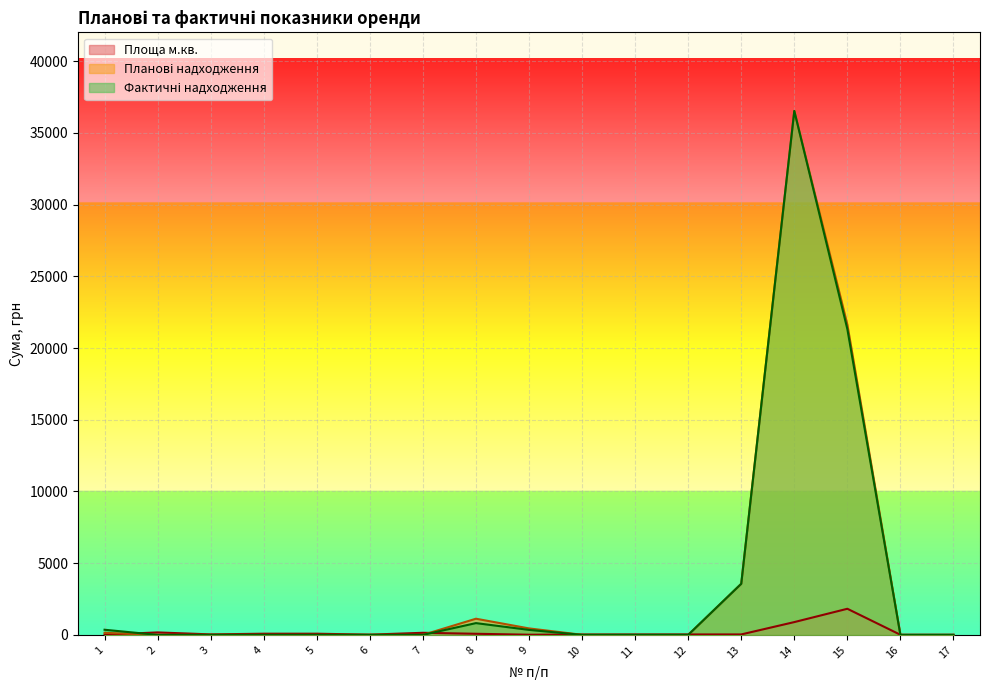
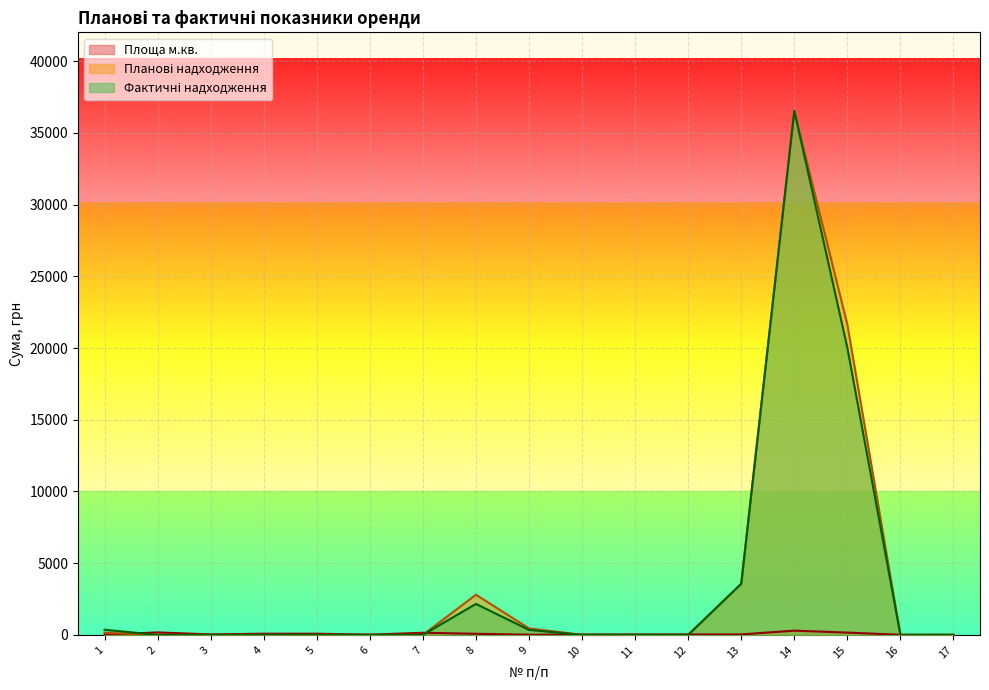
Планові надходження, 8: 1100 -> 2800
Фактичні надходження, 8: 800 -> 2200
Площа м.кв., 14: 900 -> 300
Площа м.кв., 15: 1800 -> 200
Фактичні надходження, 15: 21300 -> 20000
